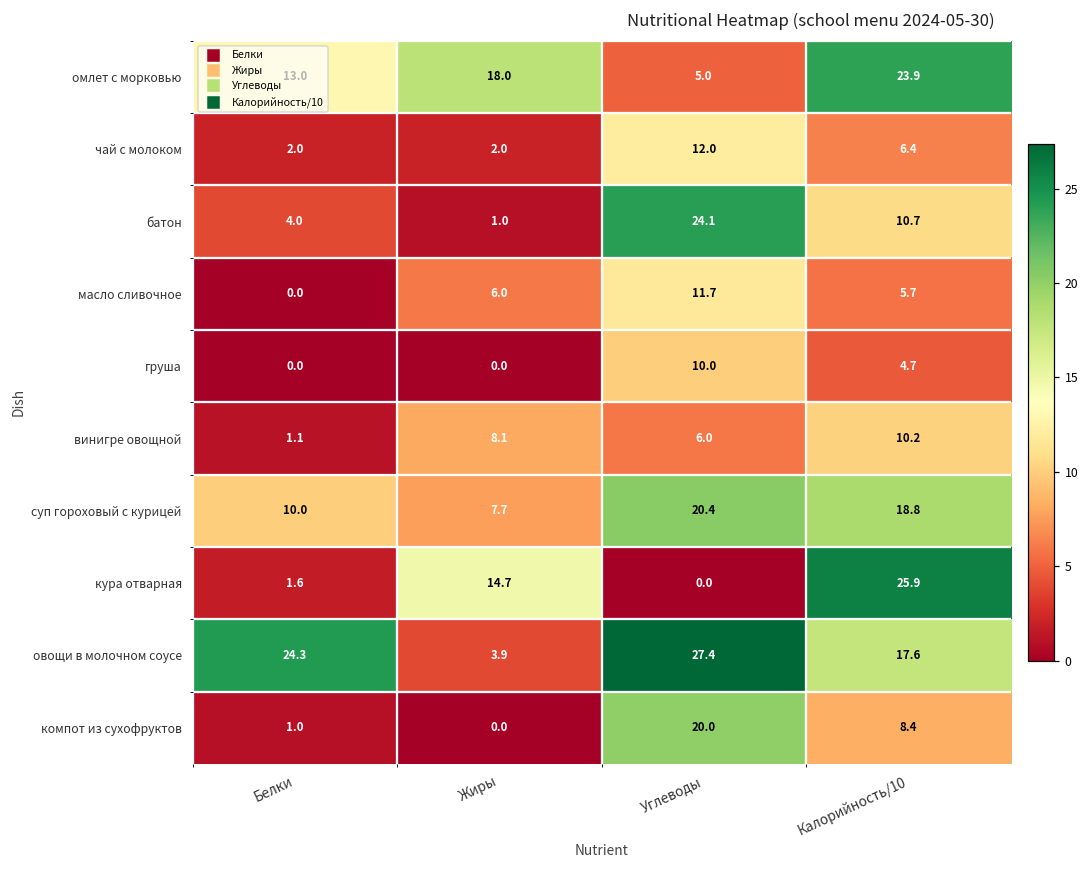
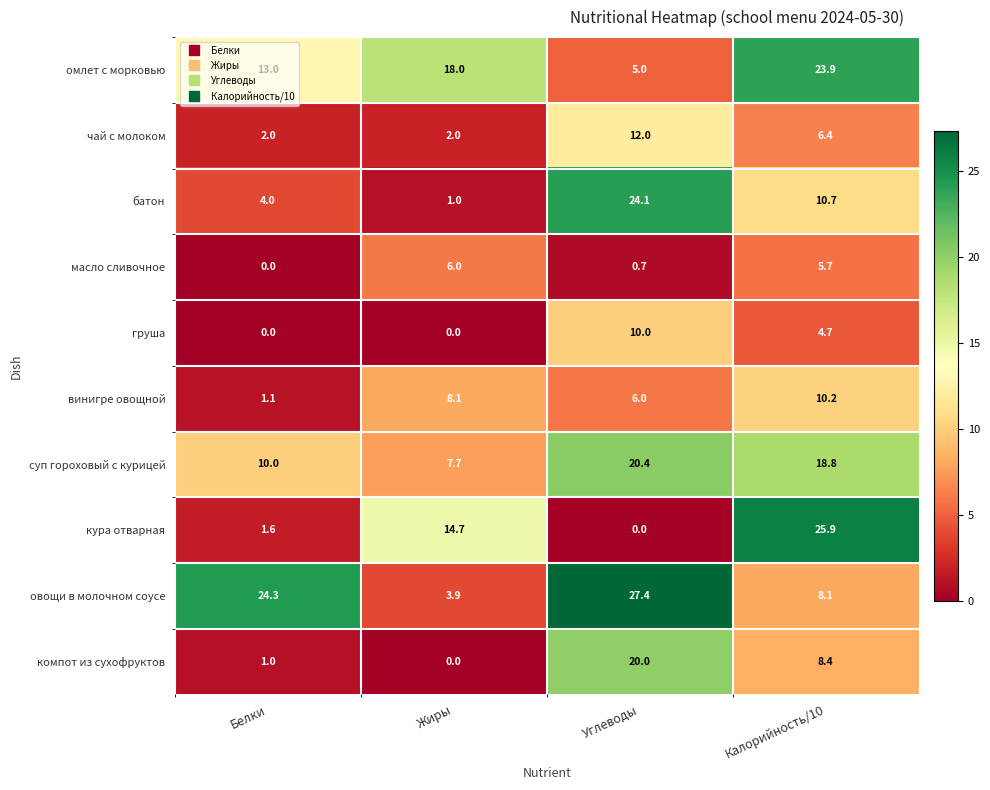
масло сливочное, Углеводы: 11.7 -> 0.7
овощи в молочном соусе, Калорийность/10: 17.6 -> 8.1
